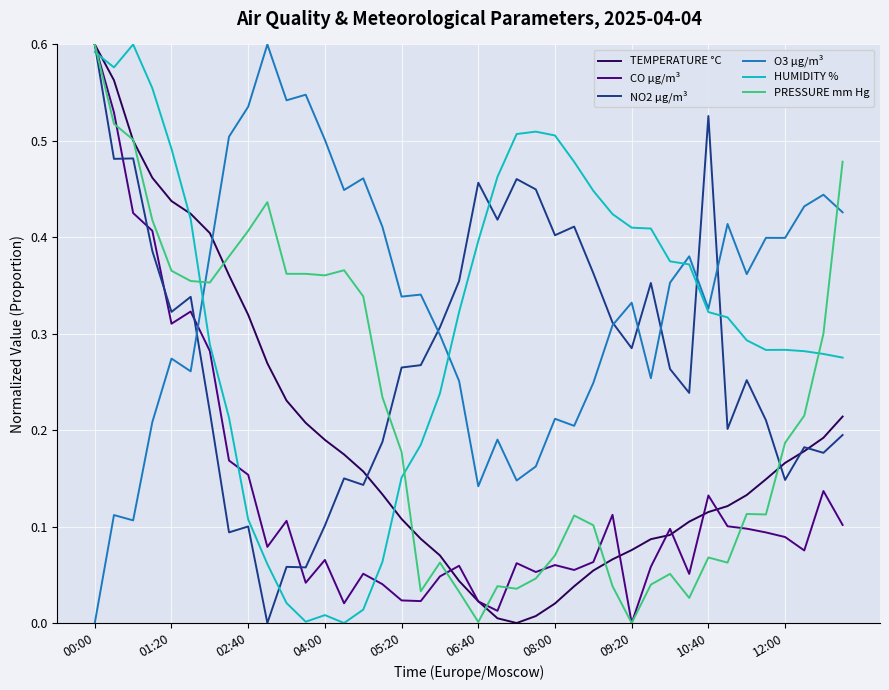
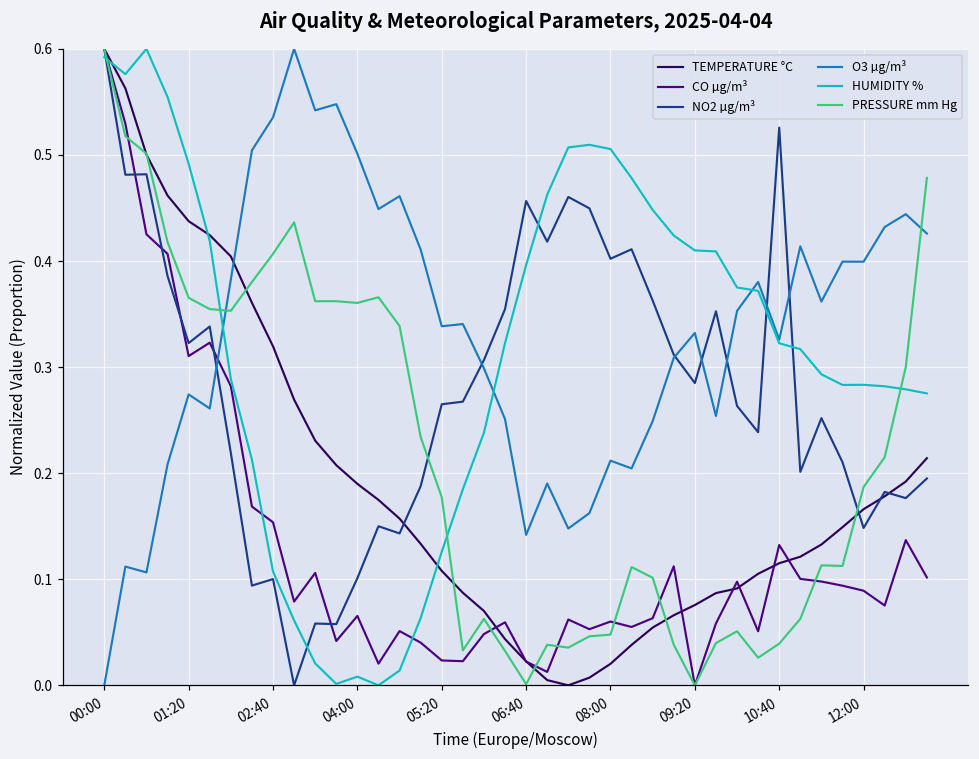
HUMIDITY %, 05:20: 0.15 -> 0.13
PRESSURE mm Hg, 08:00: 0.07 -> 0.05
PRESSURE mm Hg, 10:40: 0.07 -> 0.04
